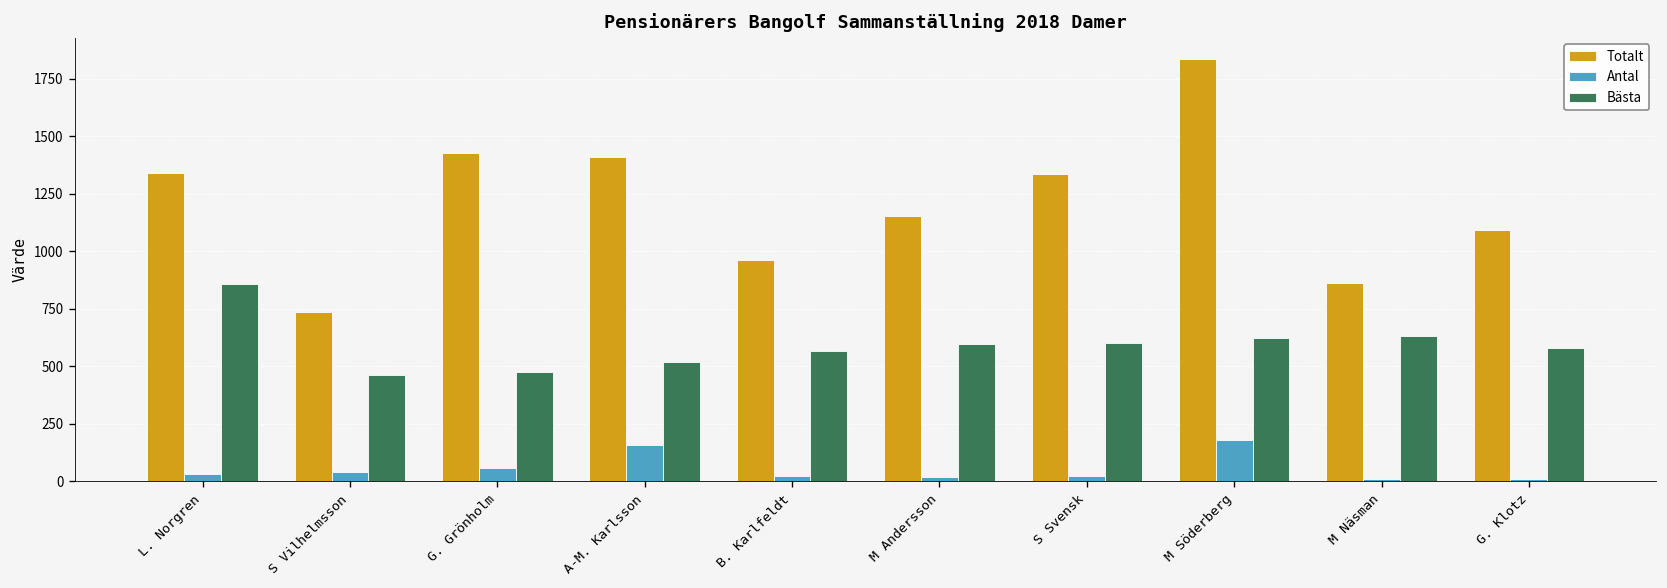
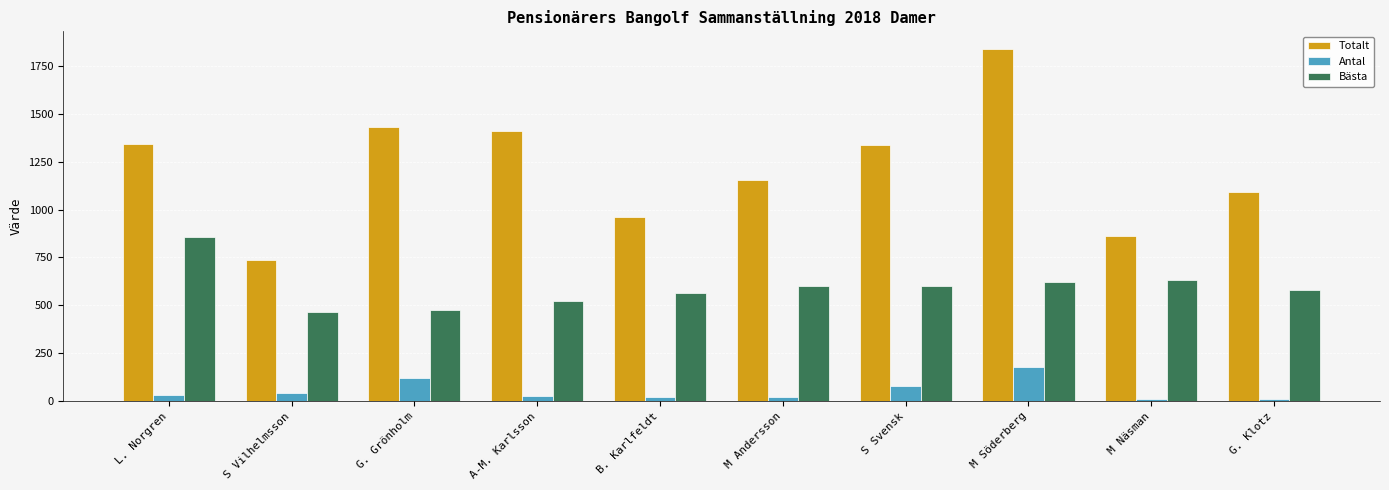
Antal, G. Grönholm: 60 -> 120
Antal, A-M. Karlsson: 160 -> 30
Antal, S Svensk: 30 -> 80
